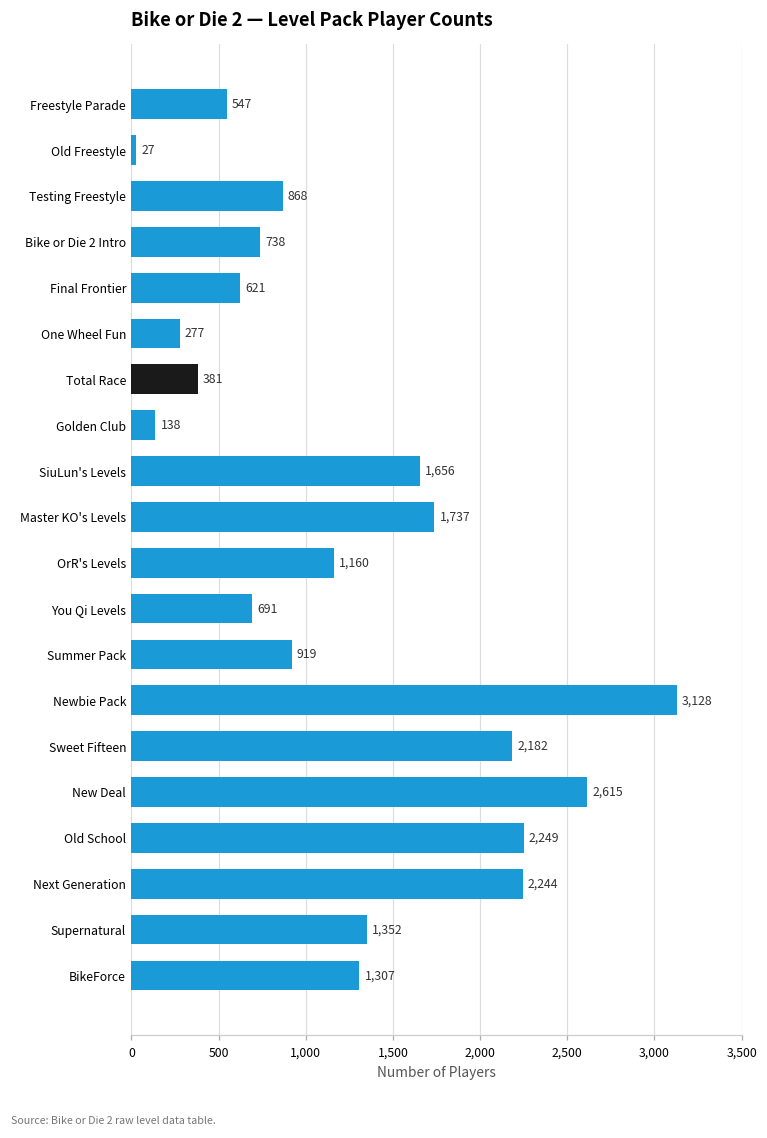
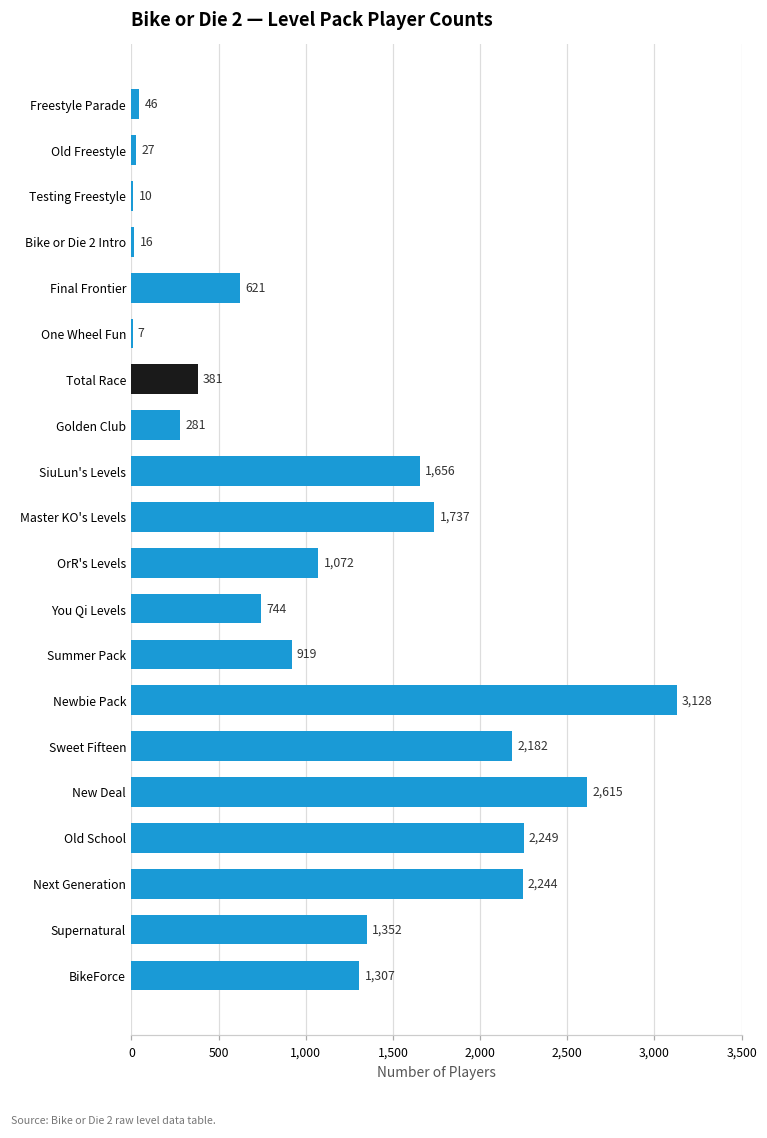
Freestyle Parade: 547 -> 46
Testing Freestyle: 868 -> 10
Bike or Die 2 Intro: 738 -> 16
One Wheel Fun: 277 -> 7
Golden Club: 138 -> 281
OrR's Levels: 1,160 -> 1,072
You Qi Levels: 691 -> 744
